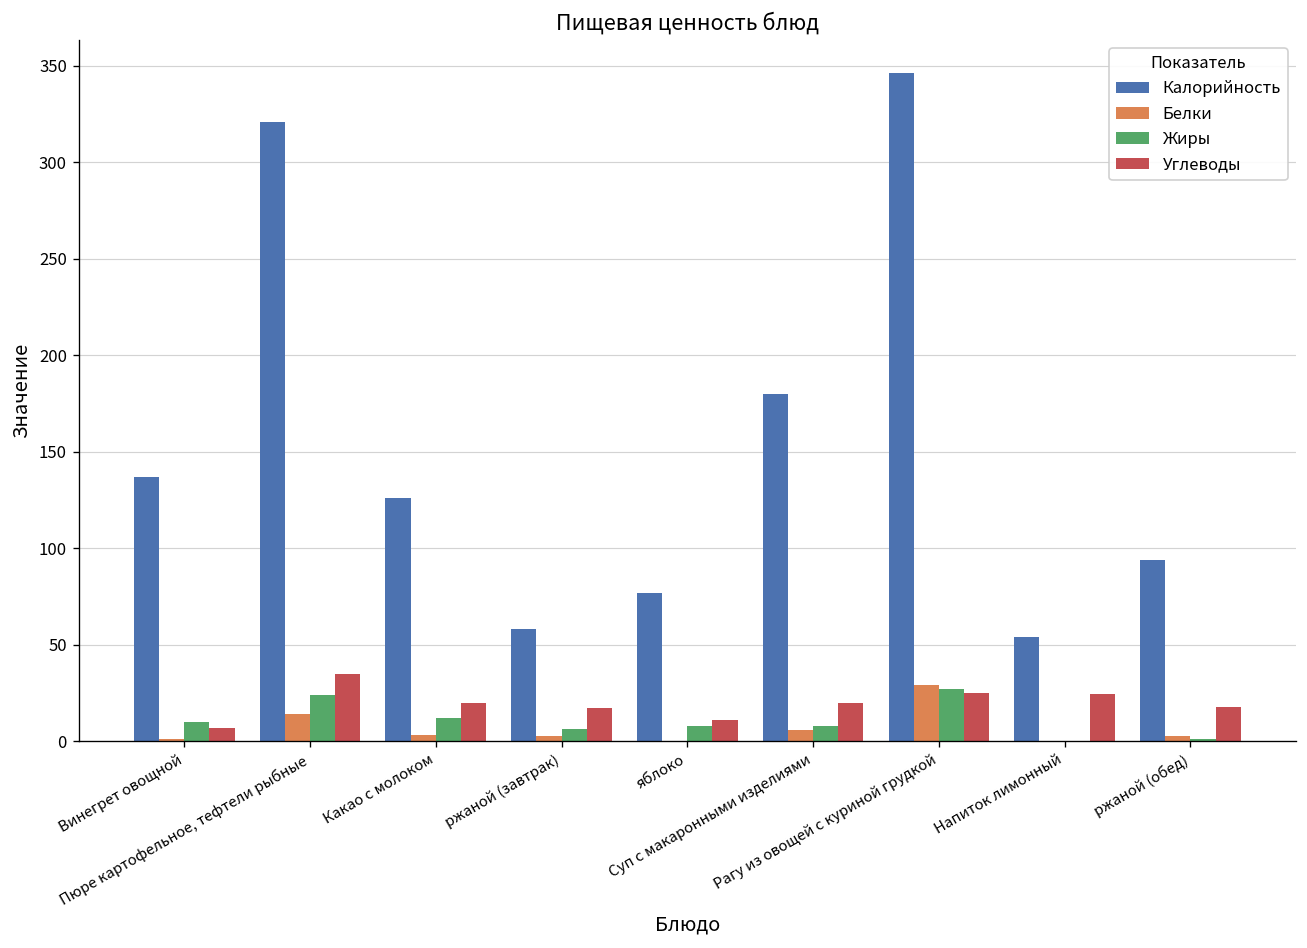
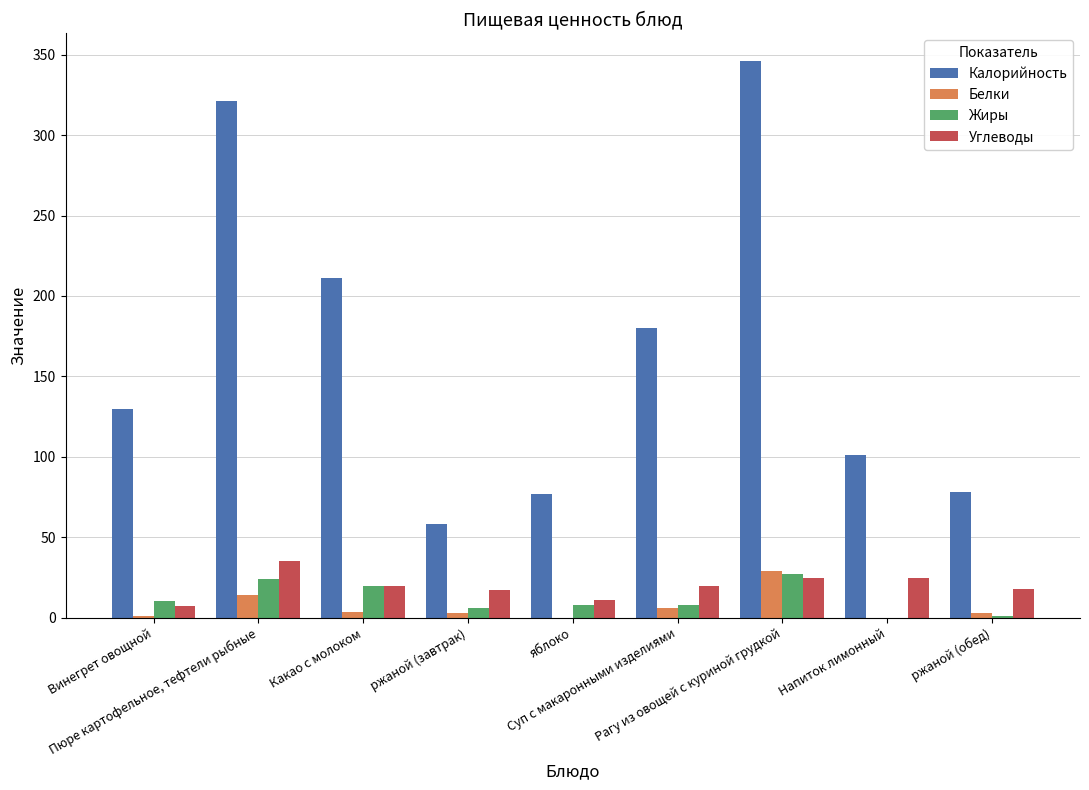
Калорийность, Винегрет овощной: 137 -> 130
Калорийность, Какао с молоком: 126 -> 211
Жиры, Какао с молоком: 12 -> 20
Калорийность, Напиток лимонный: 54 -> 101
Калорийность, ржаной (обед): 94 -> 78
